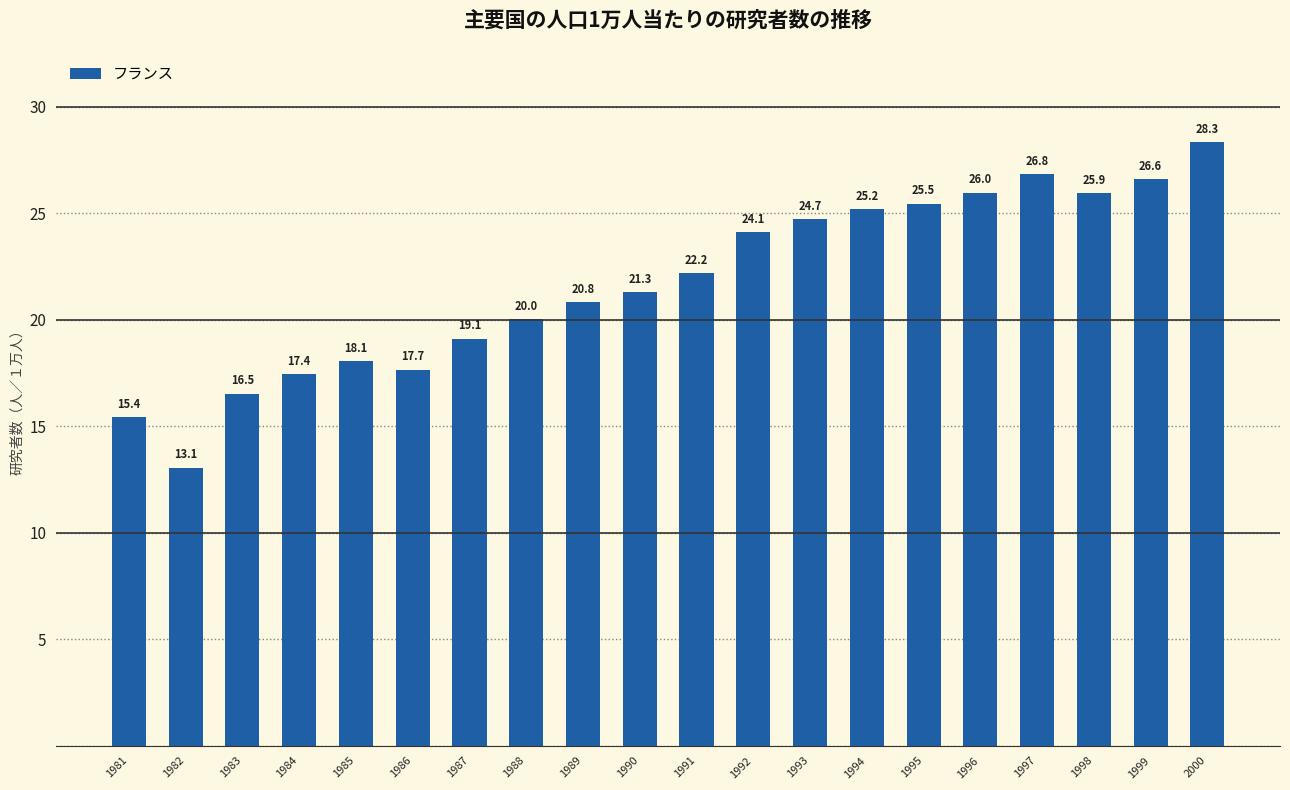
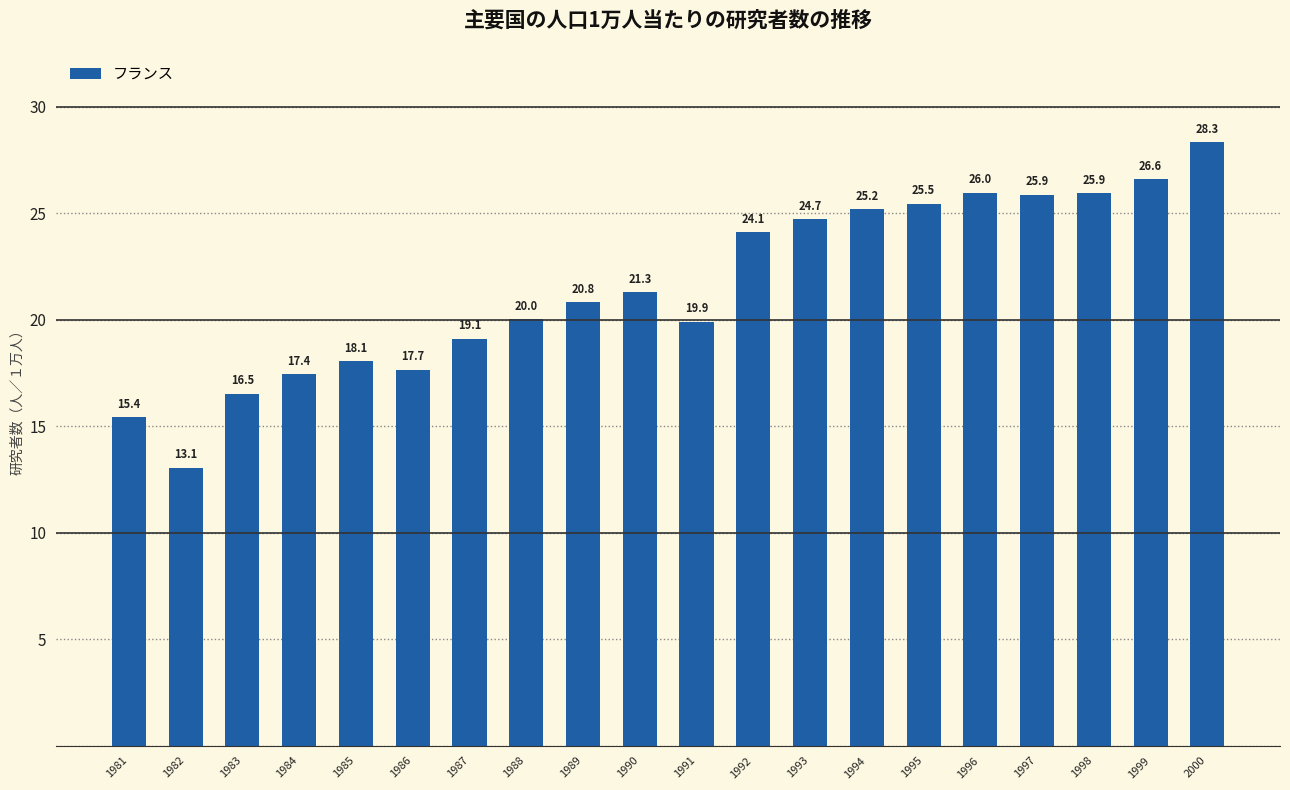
1991: 22.2 -> 19.9
1997: 26.8 -> 25.9
